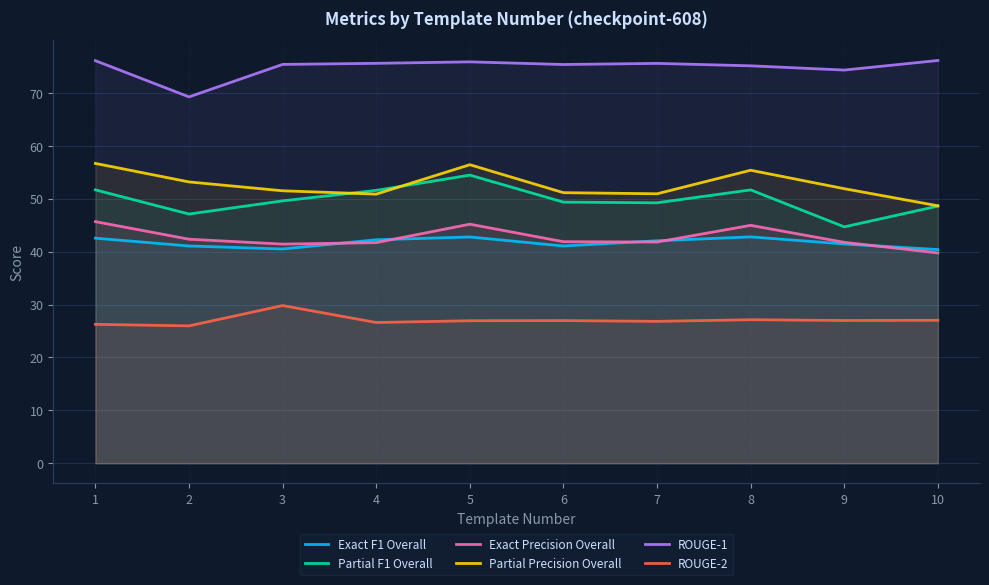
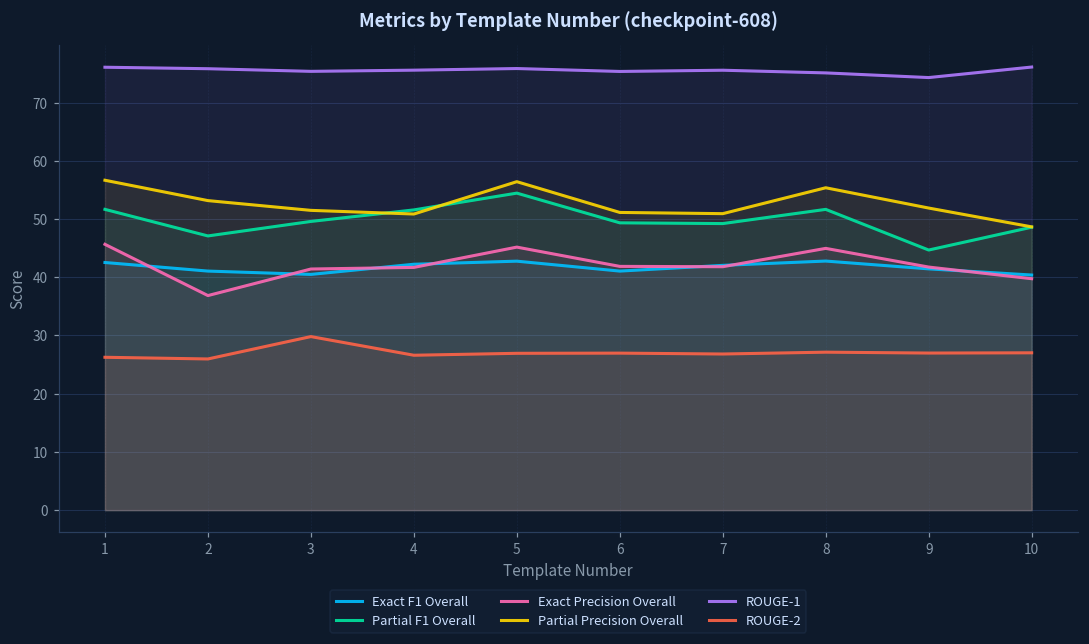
Exact Precision Overall, 2: 42 -> 37
ROUGE-1, 2: 69 -> 76
